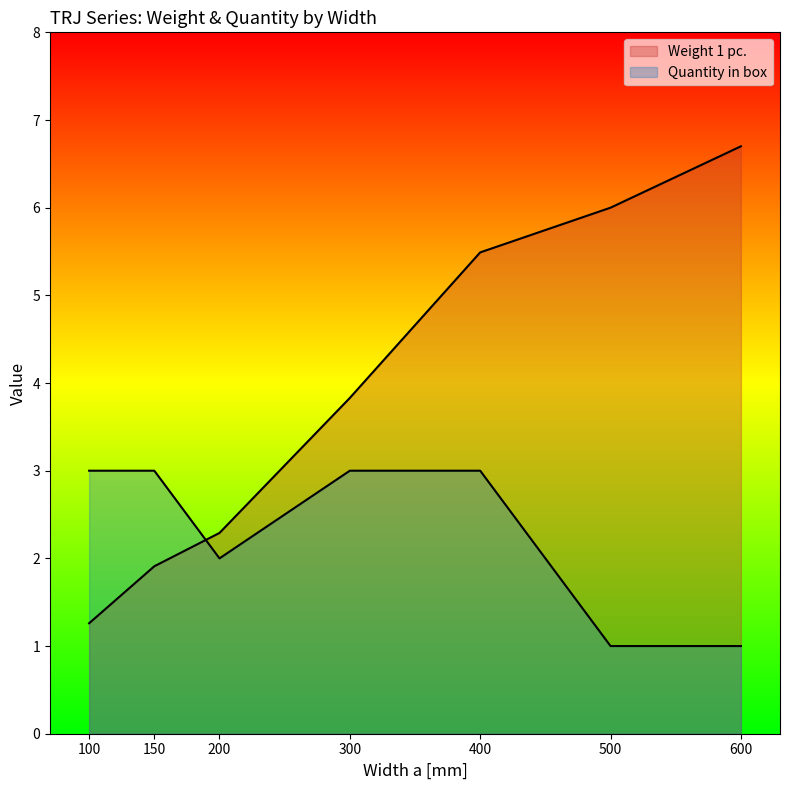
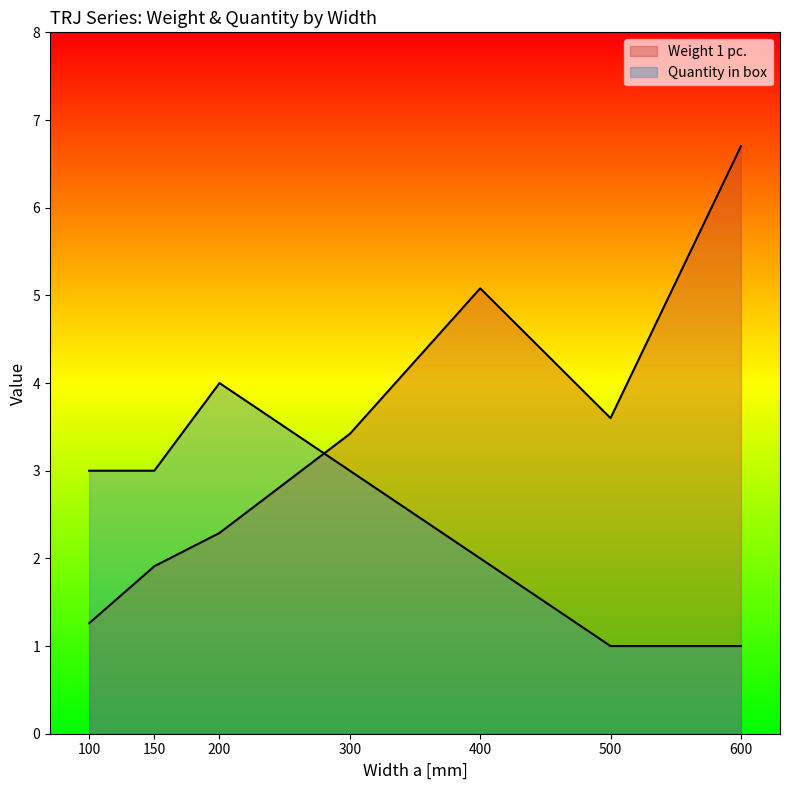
Quantity in box, 200: 2 -> 4
Weight 1 pc., 300: 3.8 -> 3.4
Weight 1 pc., 400: 5.5 -> 5.1
Quantity in box, 400: 3 -> 2
Weight 1 pc., 500: 6.0 -> 3.6
